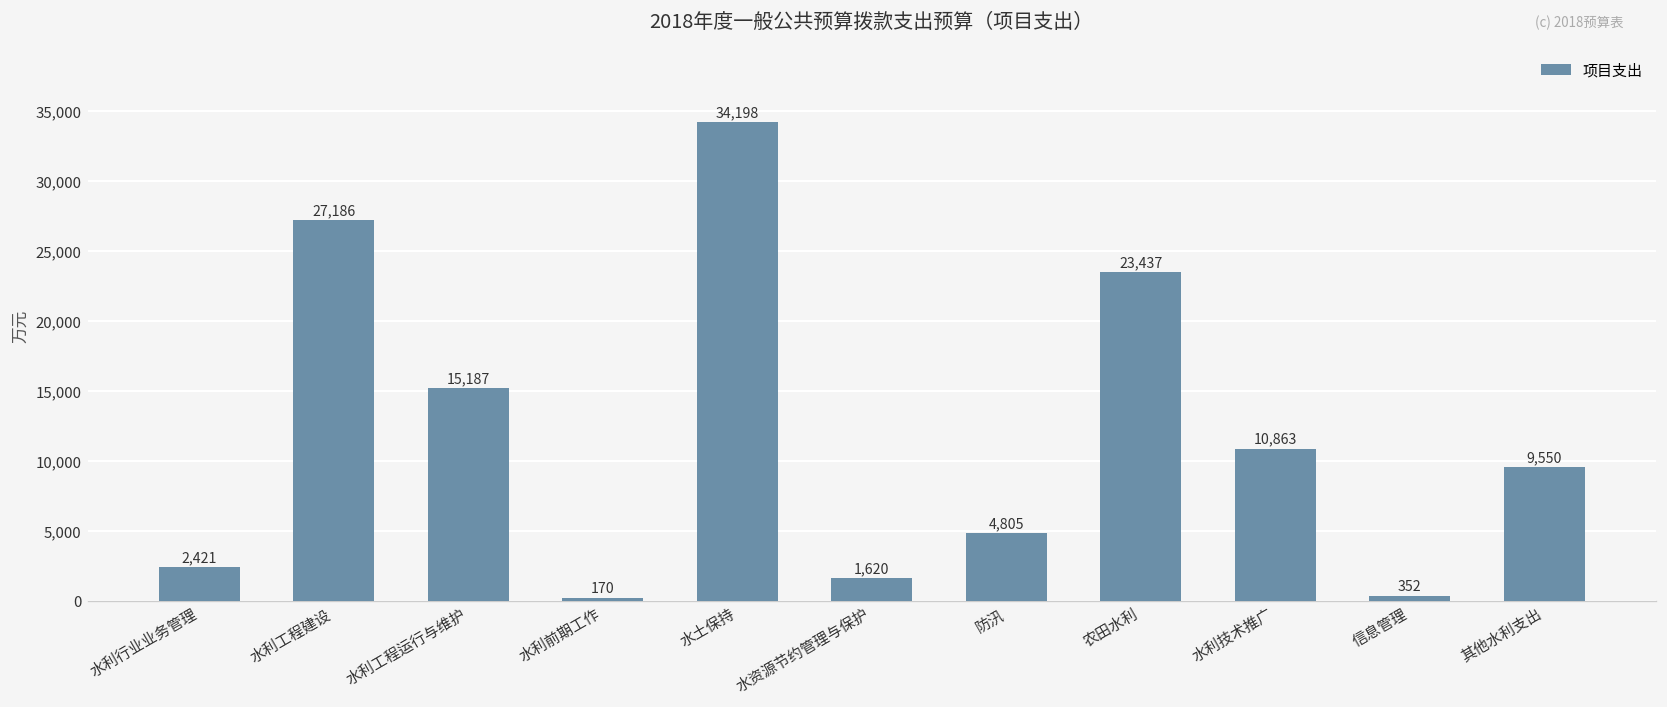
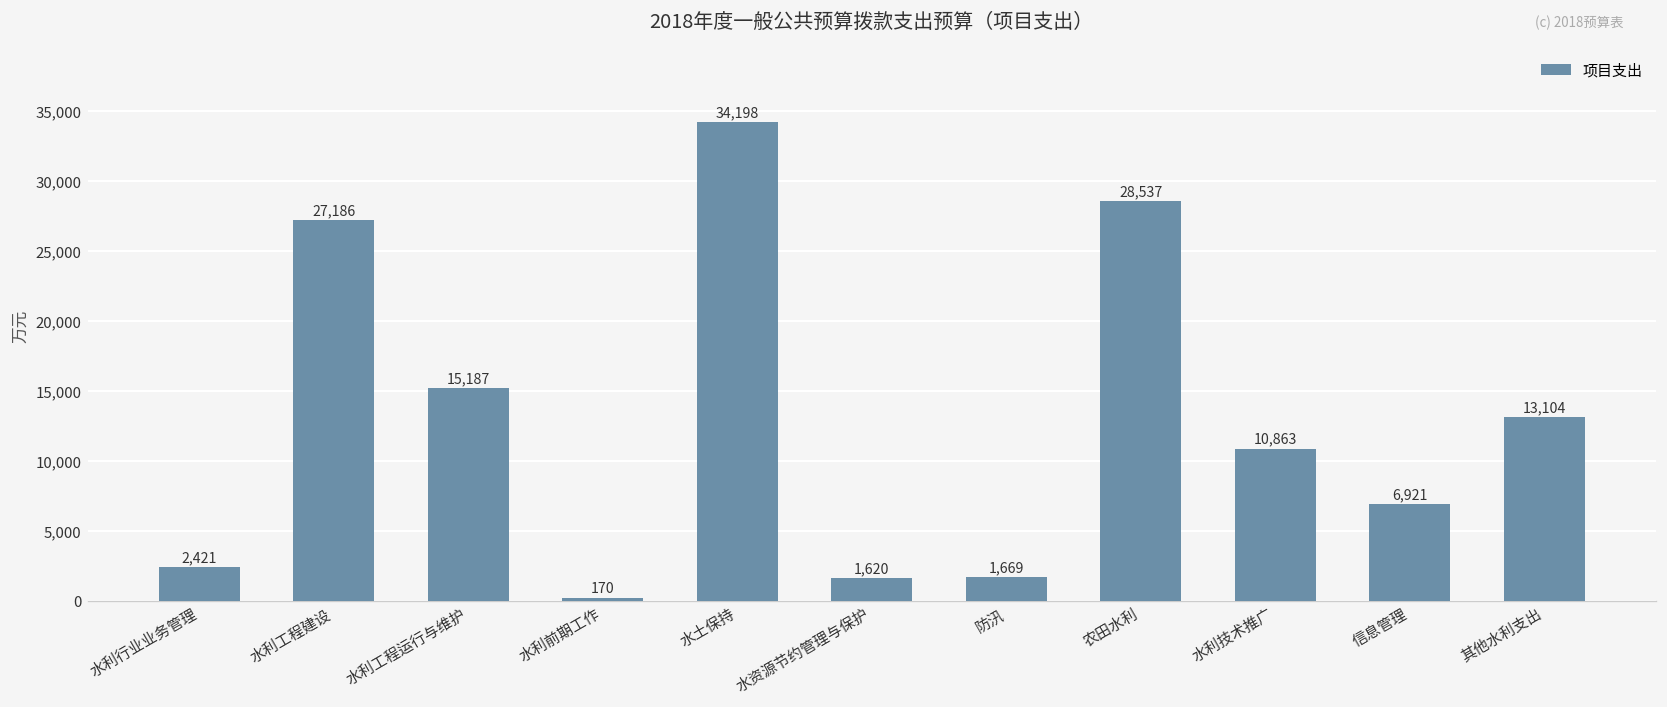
防汛: 4,805 -> 1,669
农田水利: 23,437 -> 28,537
信息管理: 352 -> 6,921
其他水利支出: 9,550 -> 13,104
